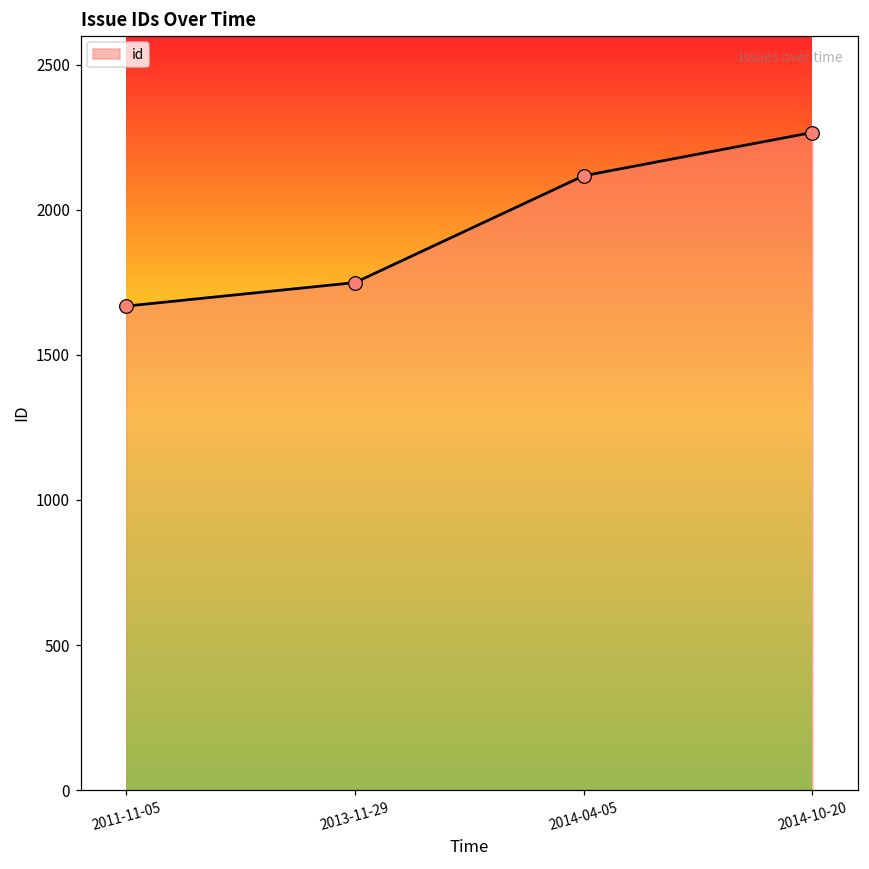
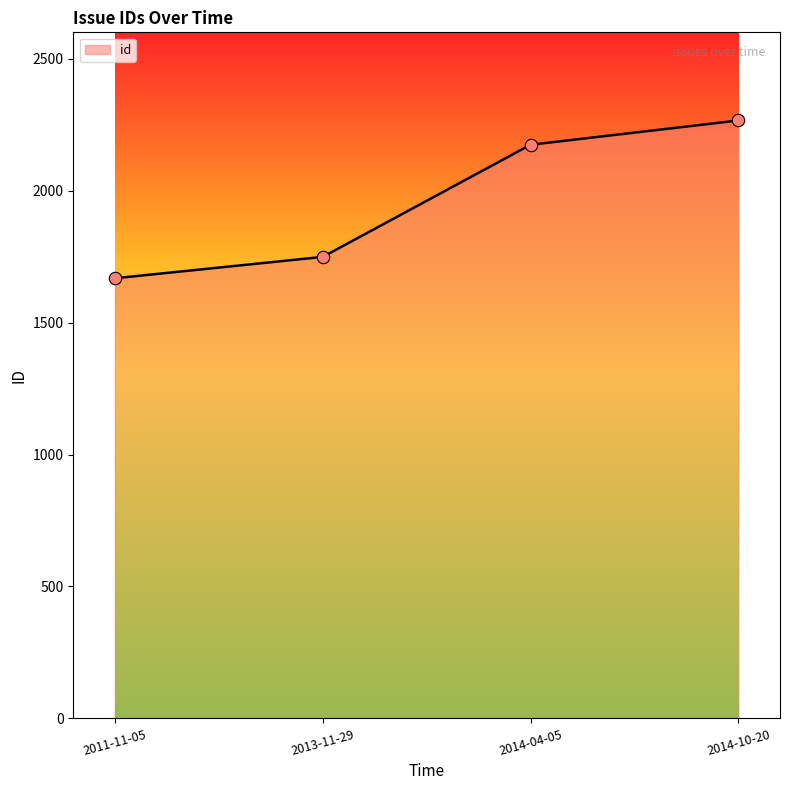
2014-04-05: 2120 -> 2170
